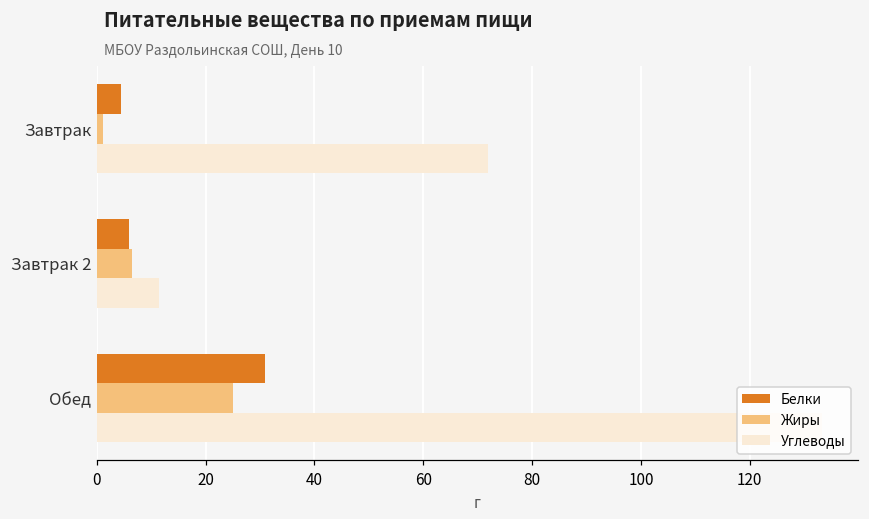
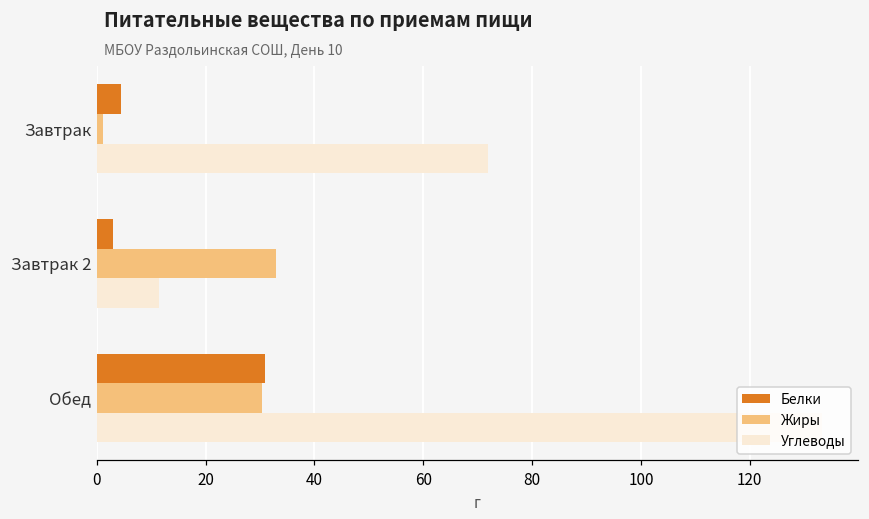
Белки, Завтрак 2: 6 -> 3
Жиры, Завтрак 2: 6 -> 33
Жиры, Обед: 25 -> 30
